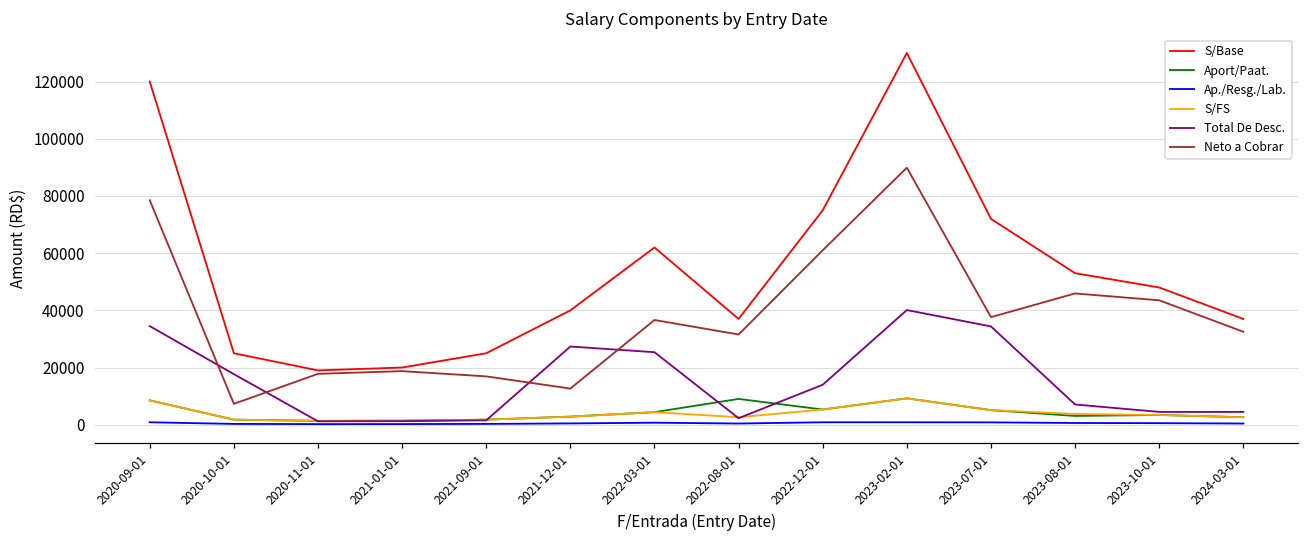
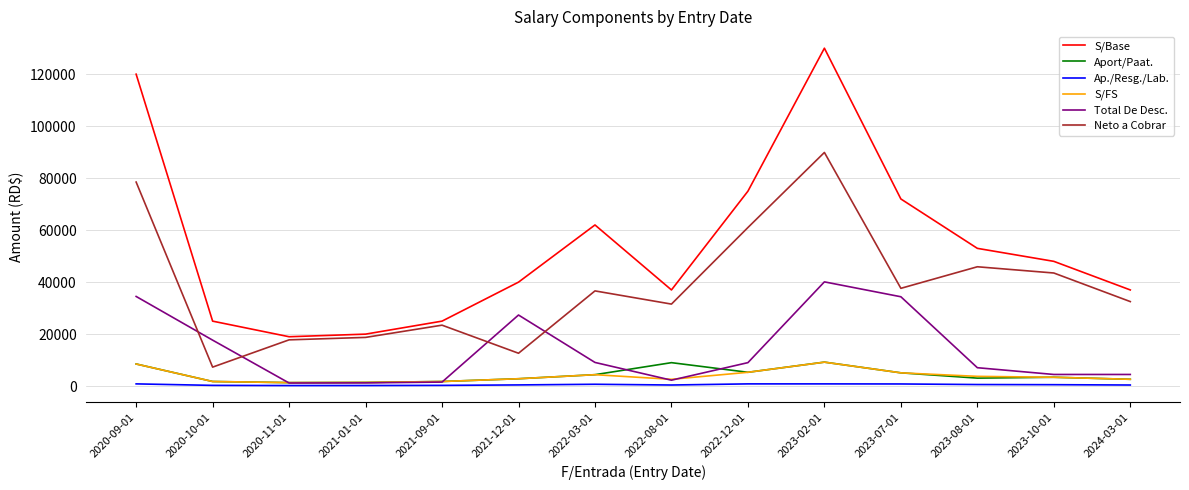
Neto a Cobrar, 2021-09-01: 17000 -> 23000
Total De Desc., 2022-03-01: 25000 -> 9000
Total De Desc., 2022-12-01: 14000 -> 9000
